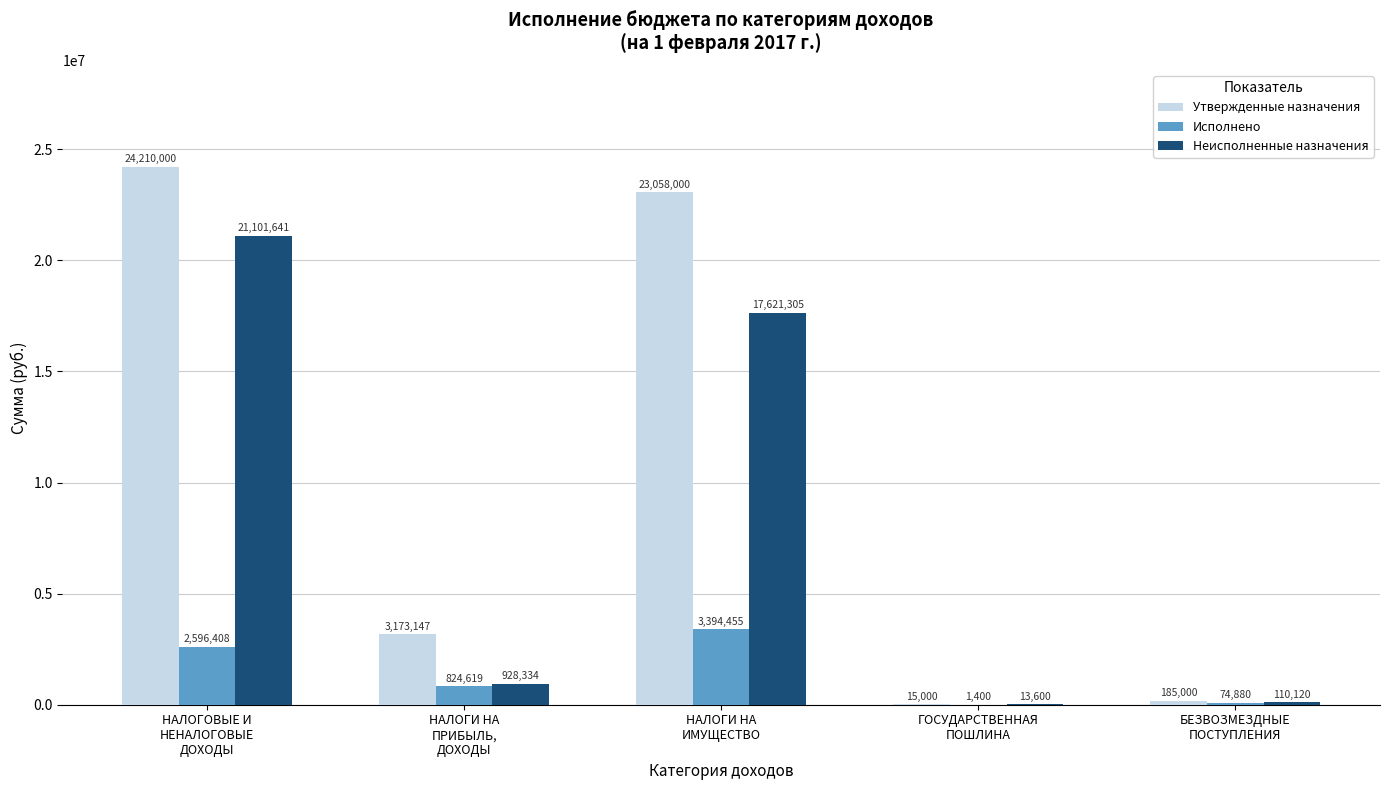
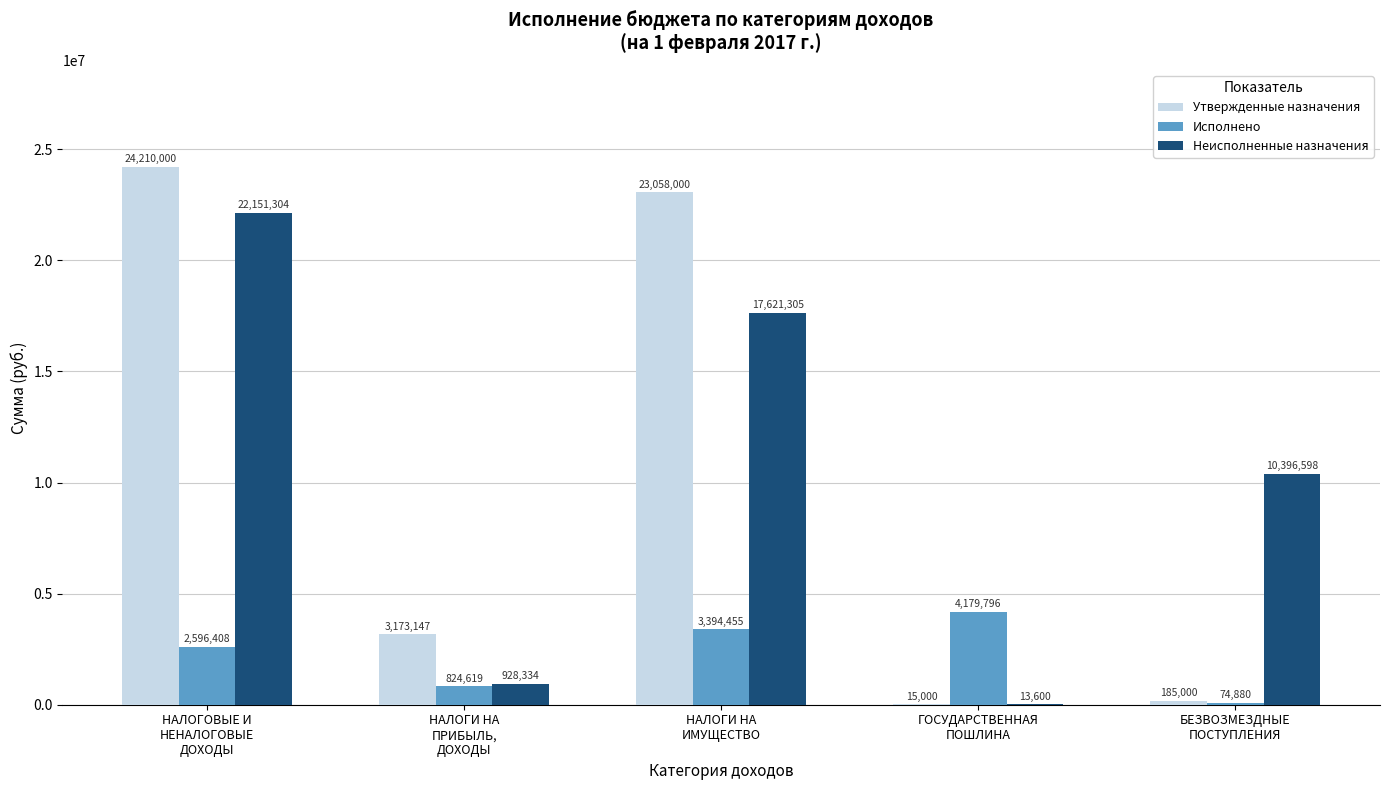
Неисполненные назначения, НАЛОГОВЫЕ И НЕНАЛОГОВЫЕ ДОХОДЫ: 21,101,641 -> 22,151,304
Исполнено, ГОСУДАРСТВЕННАЯ ПОШЛИНА: 1,400 -> 4,179,796
Неисполненные назначения, БЕЗВОЗМЕЗДНЫЕ ПОСТУПЛЕНИЯ: 110,120 -> 10,396,598
